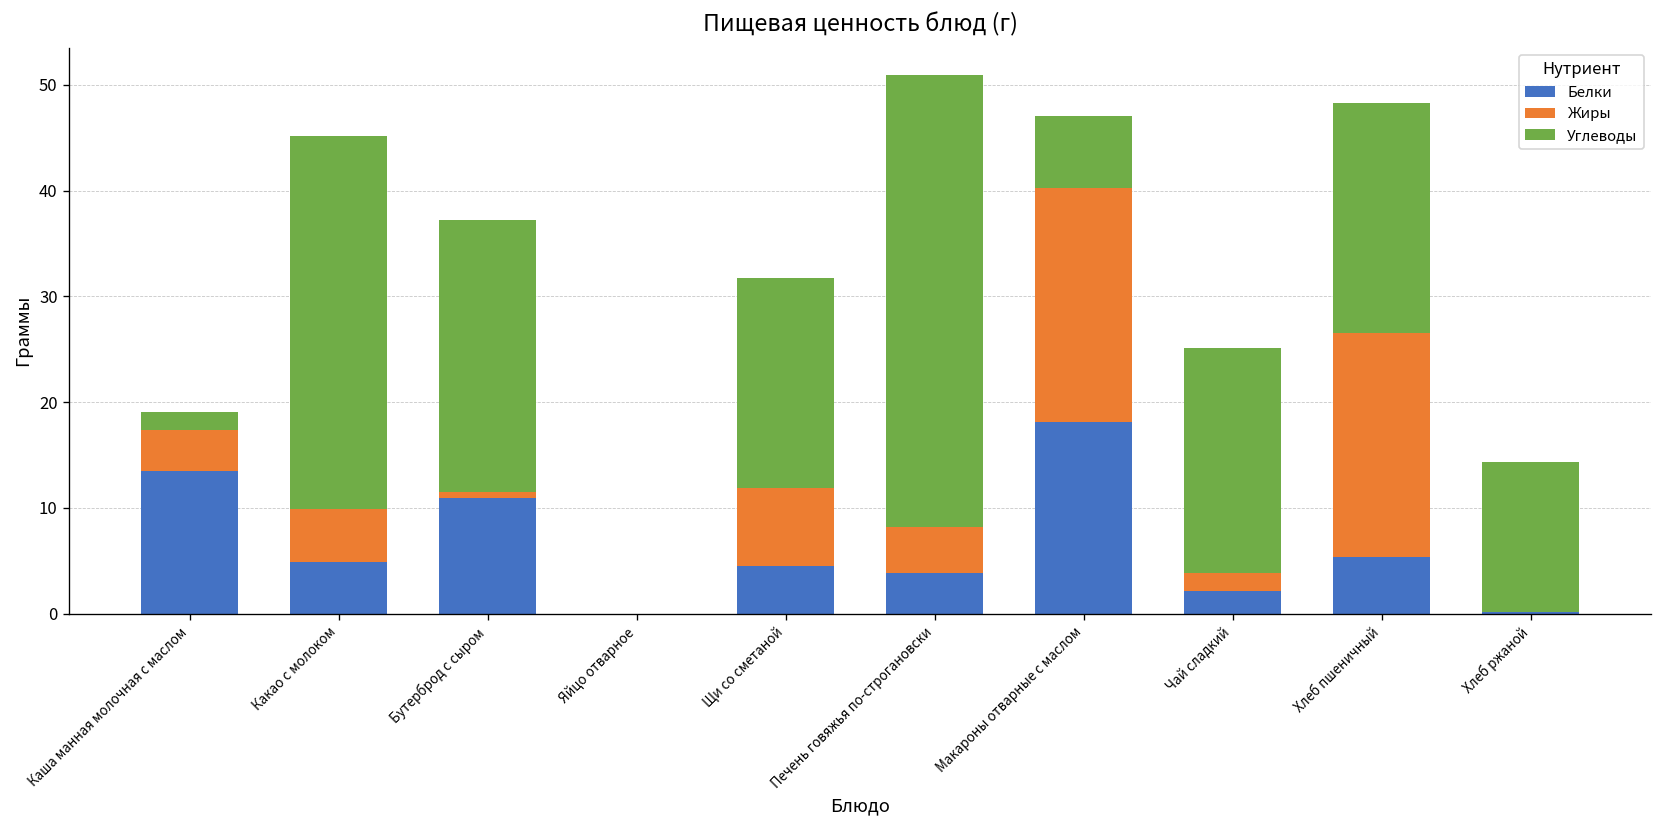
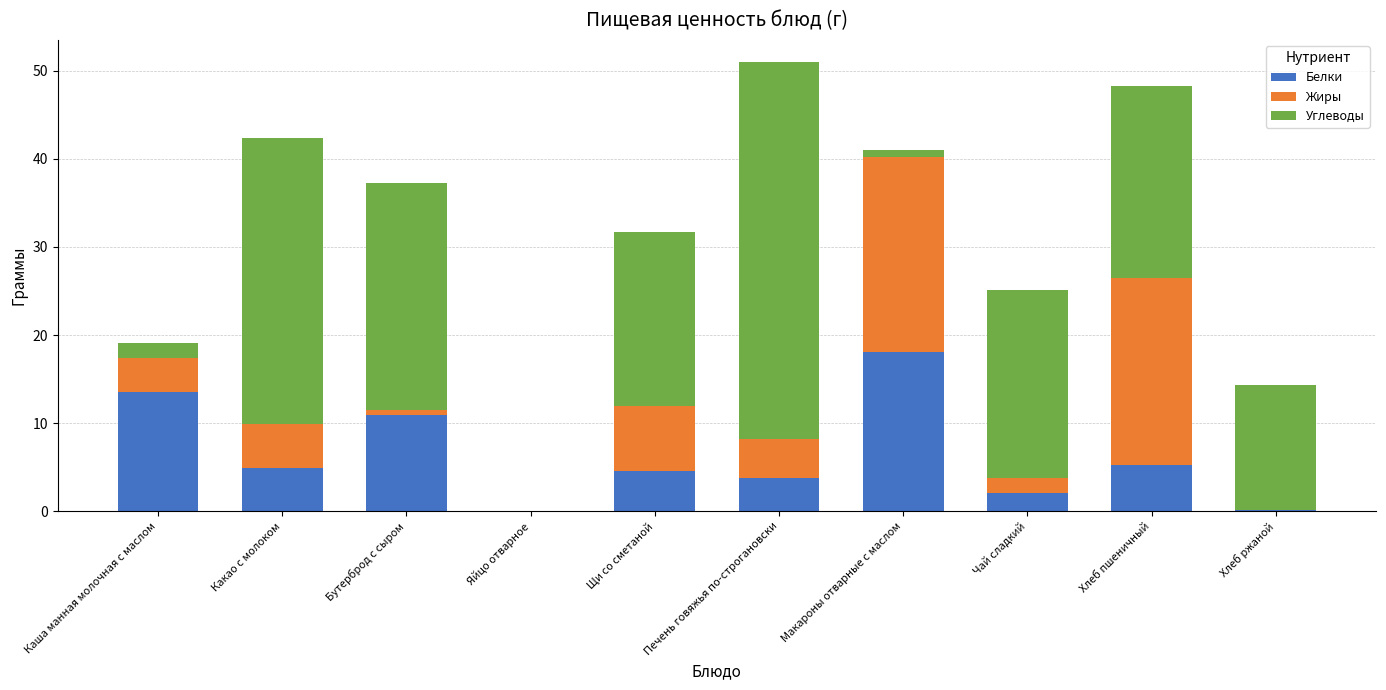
Углеводы, Какао с молоком: 35 -> 33
Углеводы, Макароны отварные с маслом: 7 -> 1
